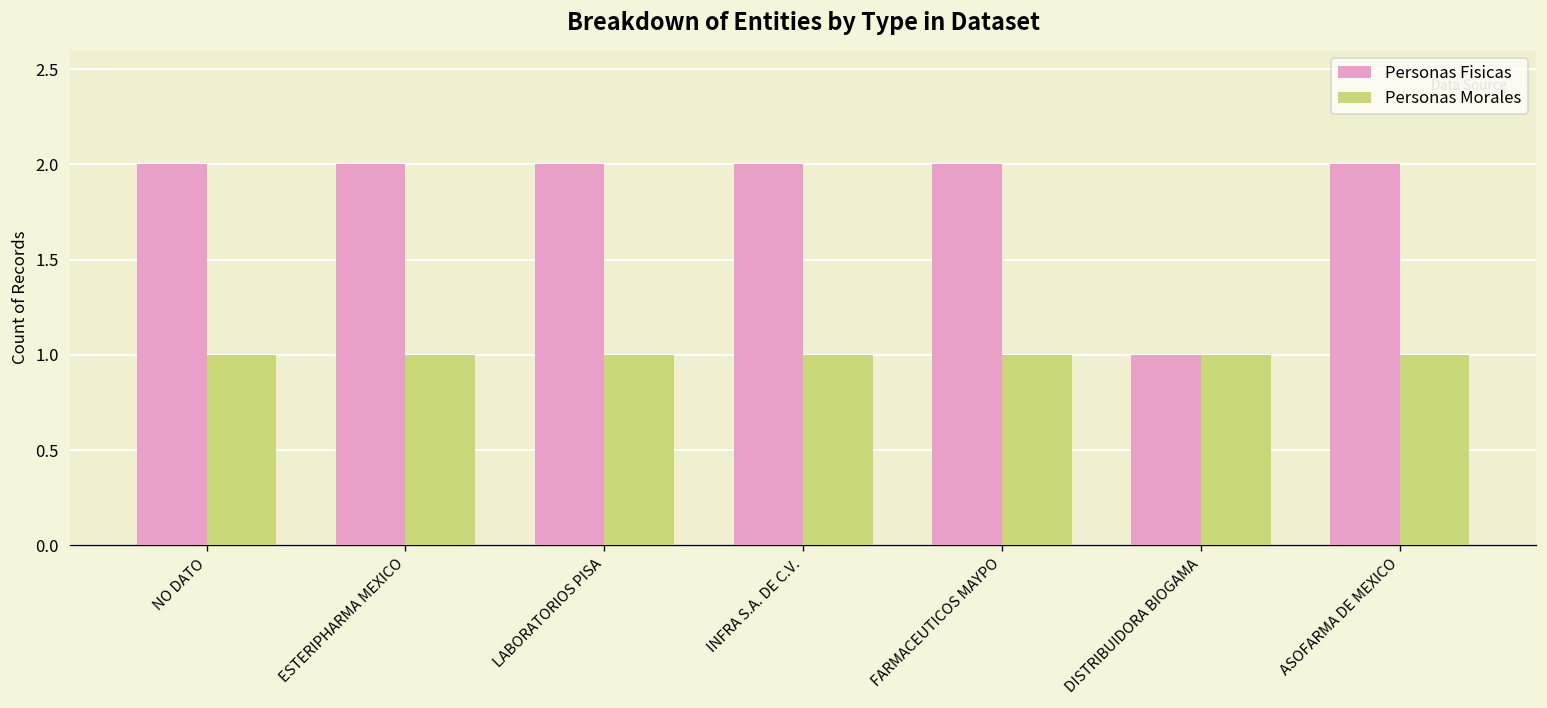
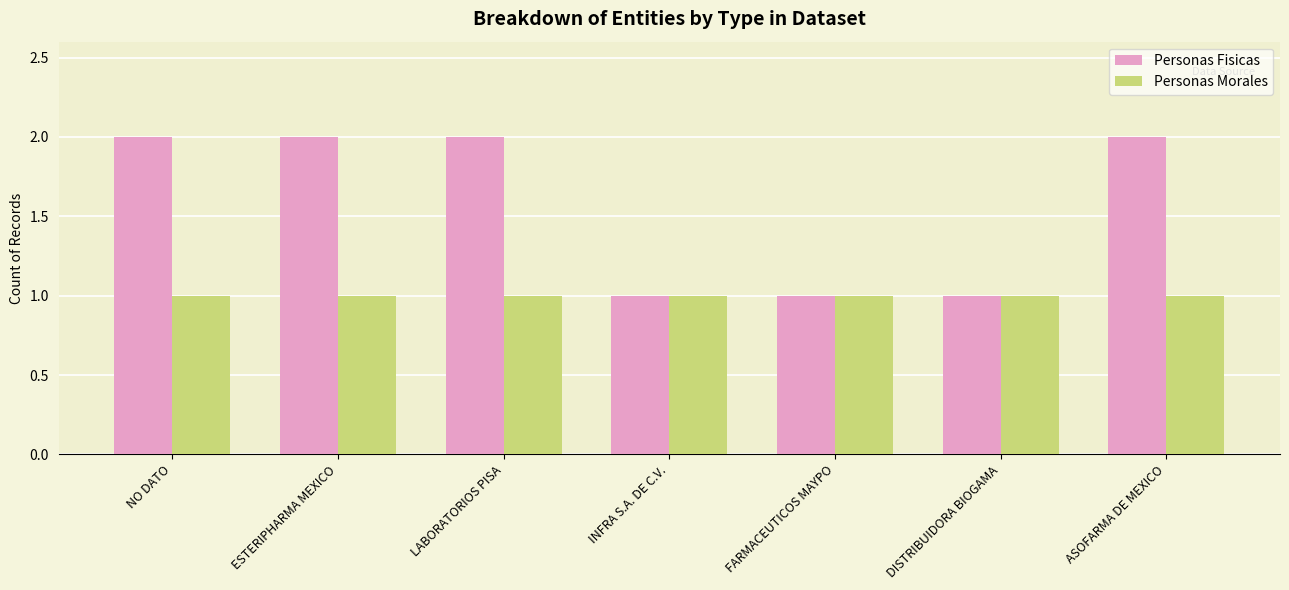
Personas Fisicas, INFRA S.A. DE C.V.: 2 -> 1
Personas Fisicas, FARMACEUTICOS MAYPO: 2 -> 1
